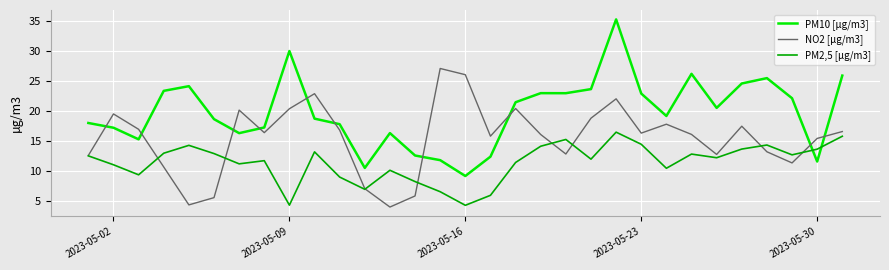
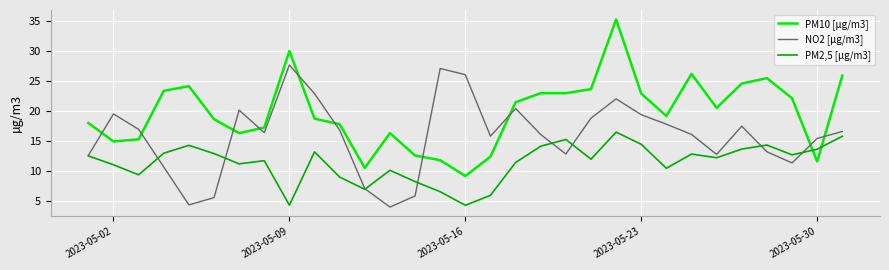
PM10 [µg/m3], 2023-05-02: 17 -> 15
NO2 [µg/m3], 2023-05-09: 20 -> 28
NO2 [µg/m3], 2023-05-23: 16 -> 19
